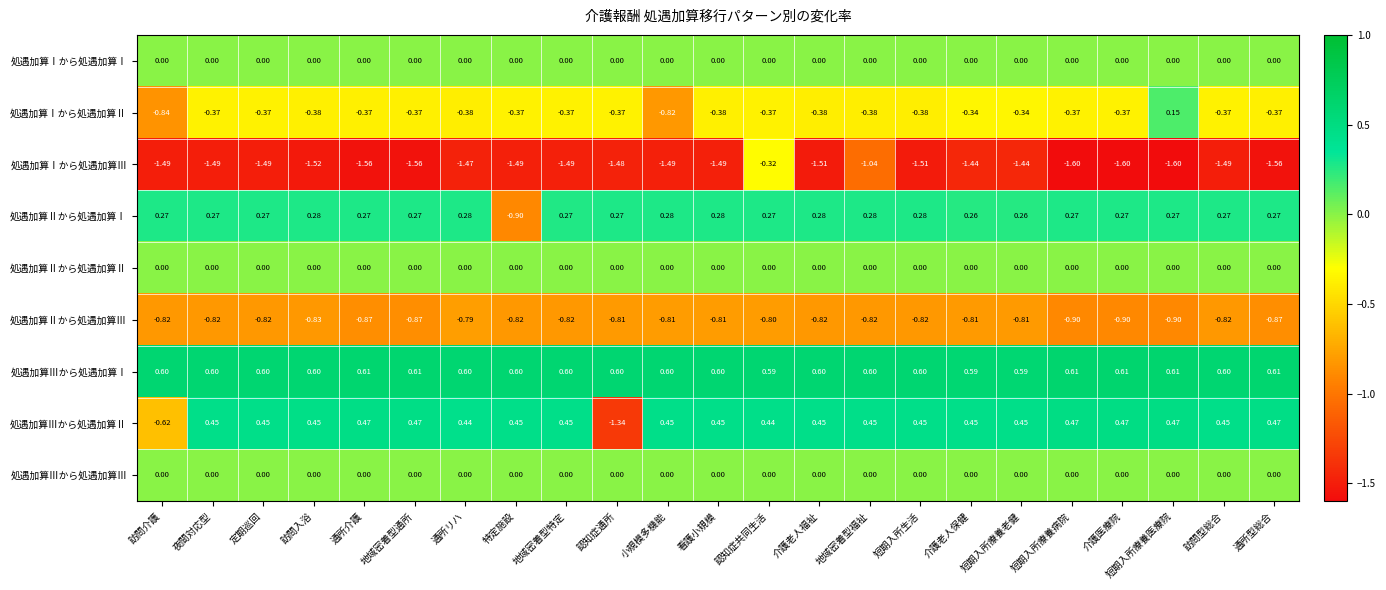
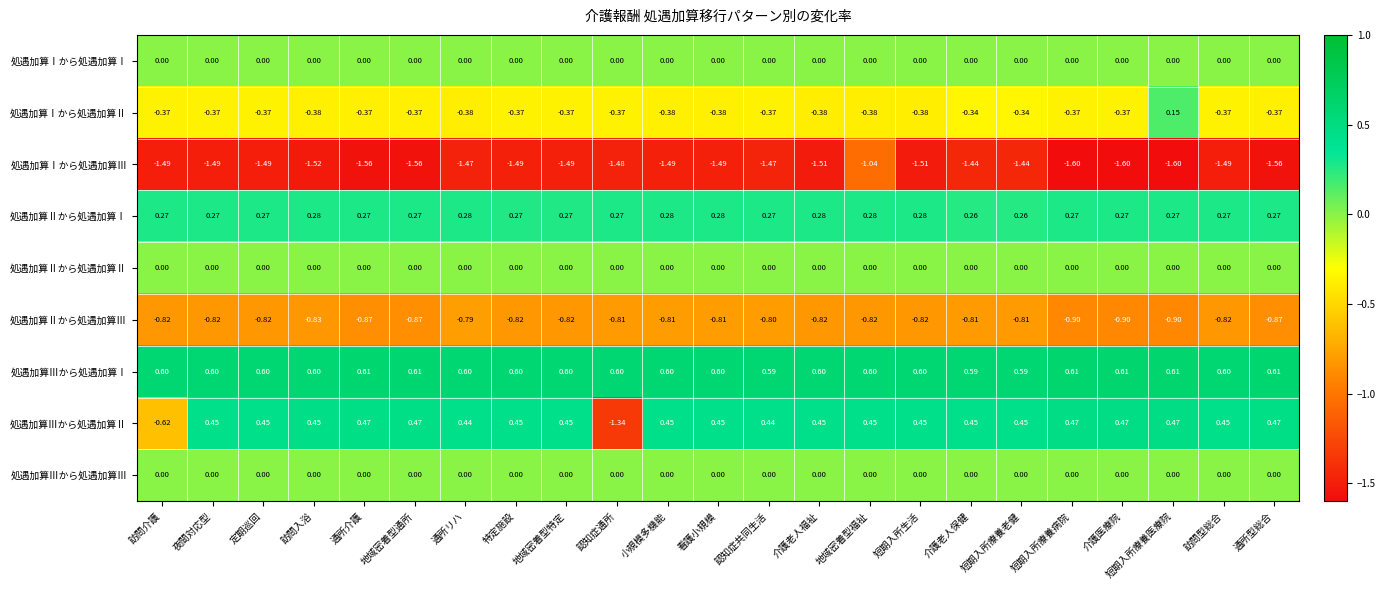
処遇加算Ⅰから処遇加算Ⅱ, 訪問介護: -0.84 -> -0.37
処遇加算Ⅰから処遇加算Ⅱ, 小規模多機能: -0.82 -> -0.38
処遇加算Ⅰから処遇加算Ⅲ, 認知症共同生活: -0.32 -> -1.47
処遇加算Ⅱから処遇加算Ⅰ, 特定施設: -0.90 -> 0.27
